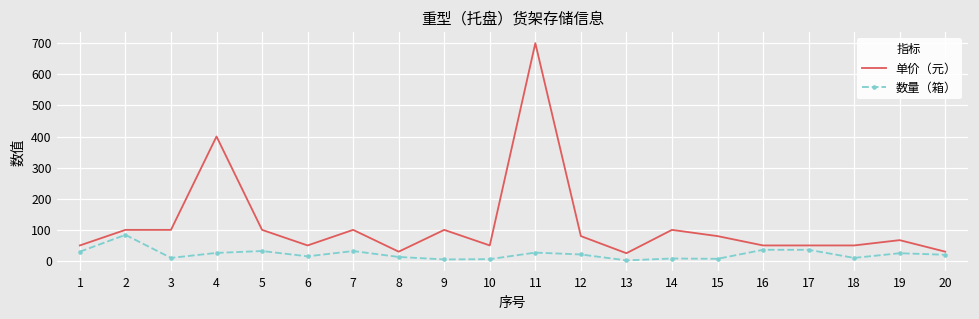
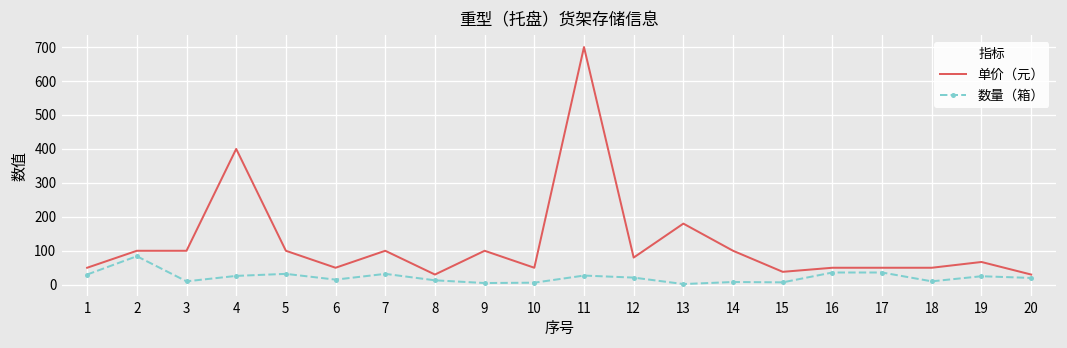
单价（元）, 13: 30 -> 180
单价（元）, 15: 80 -> 40
